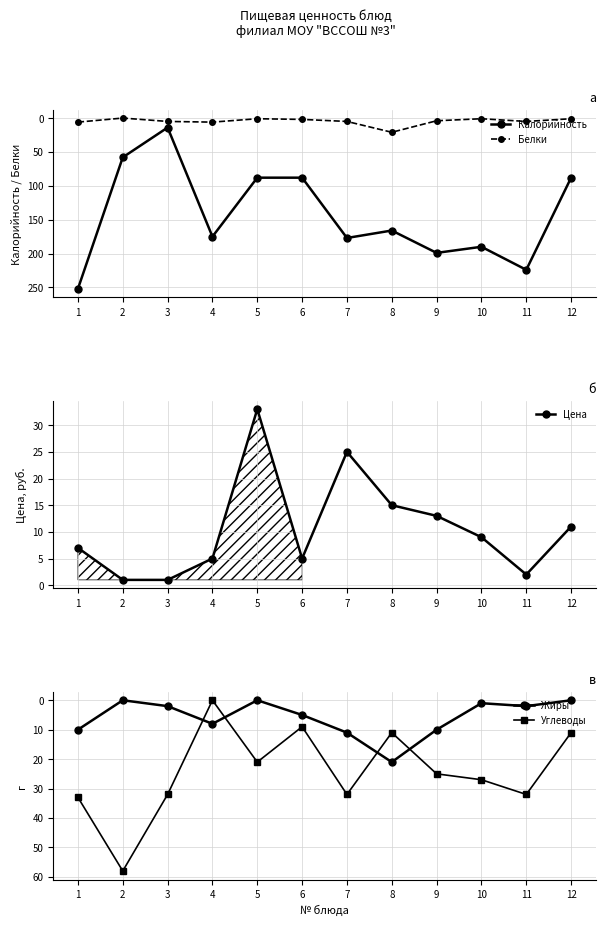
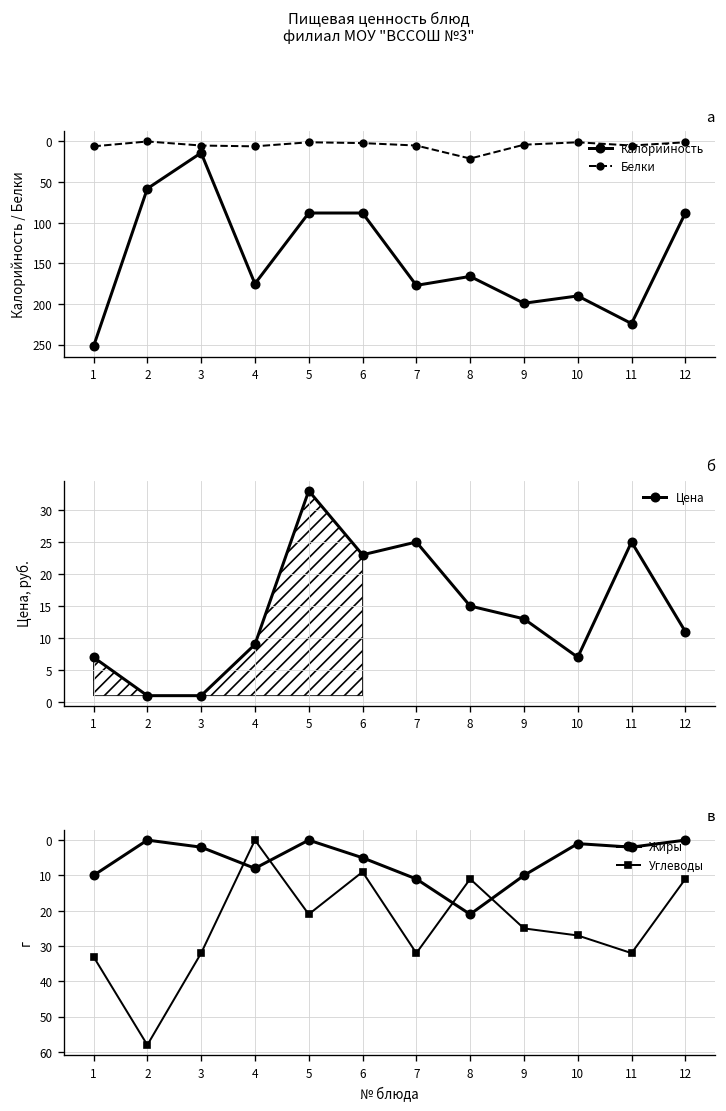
б, Цена, 4: 5 -> 9
б, Цена, 6: 5 -> 23
б, Цена, 10: 9 -> 7
б, Цена, 11: 2 -> 25
